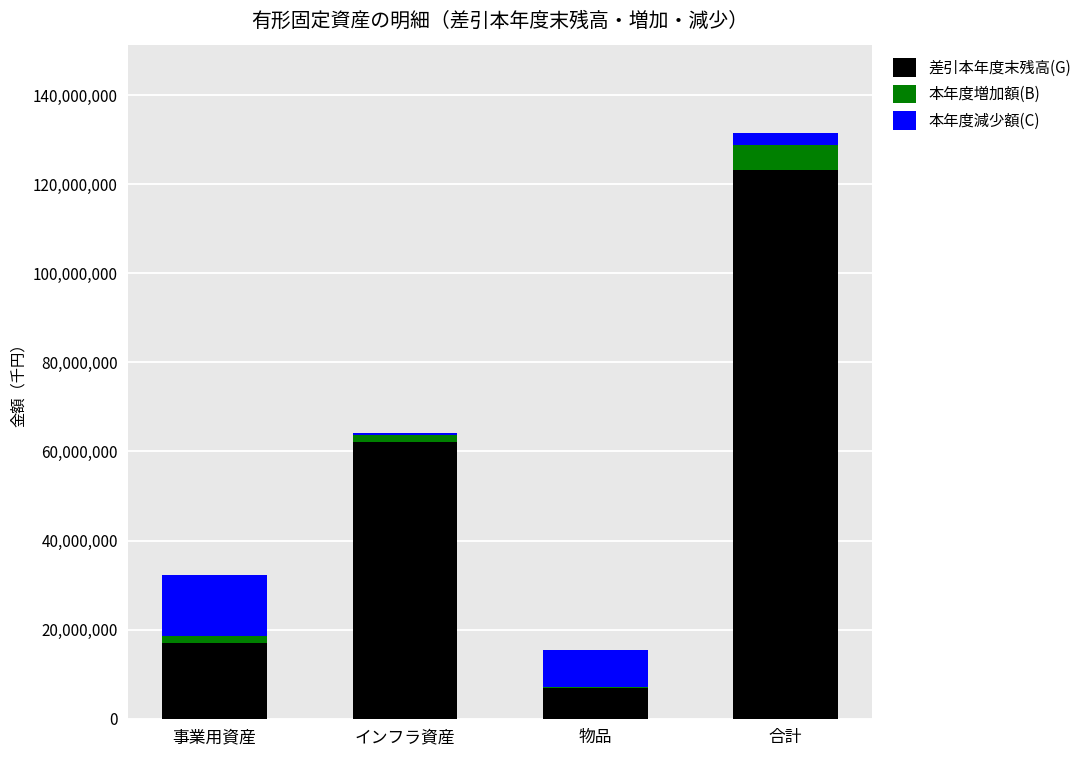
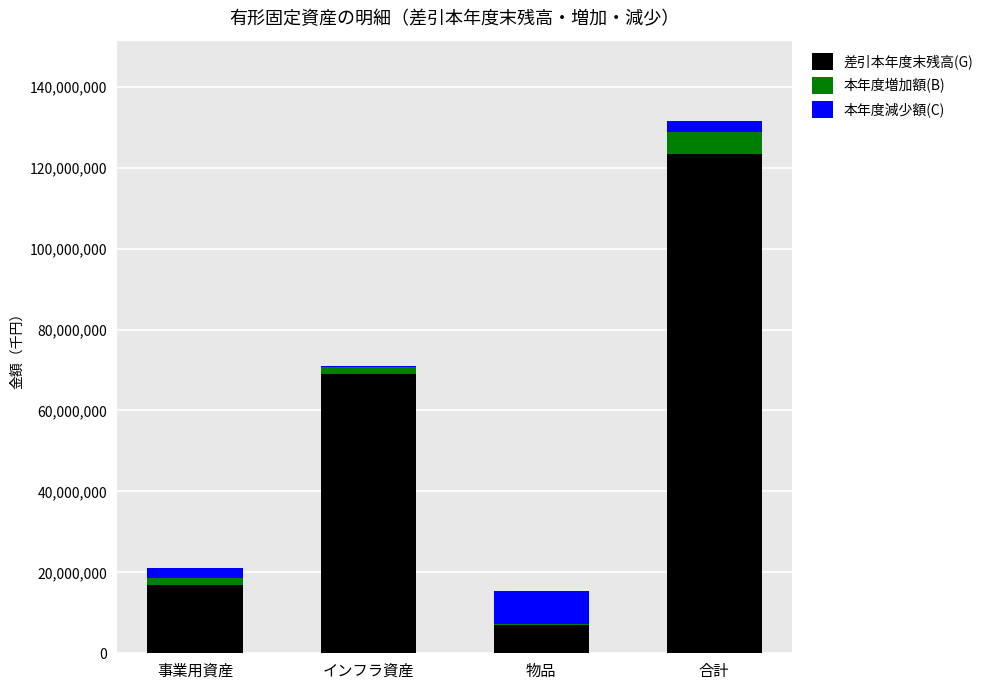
本年度減少額(C), 事業用資産: 14,000,000 -> 2,000,000
差引本年度末残高(G), インフラ資産: 62,000,000 -> 69,000,000
